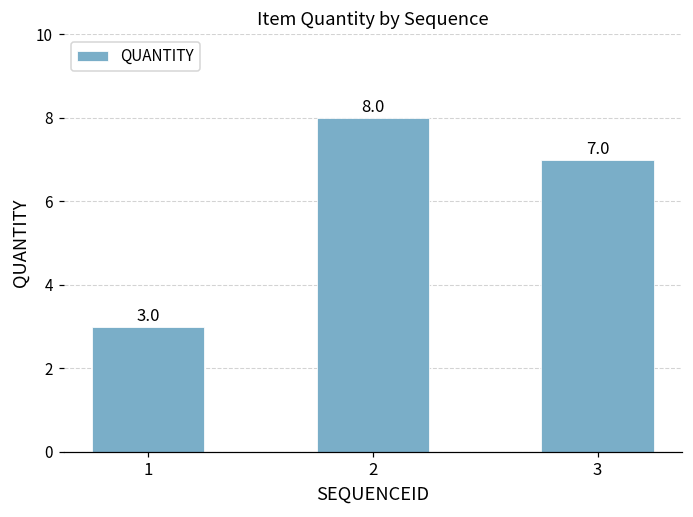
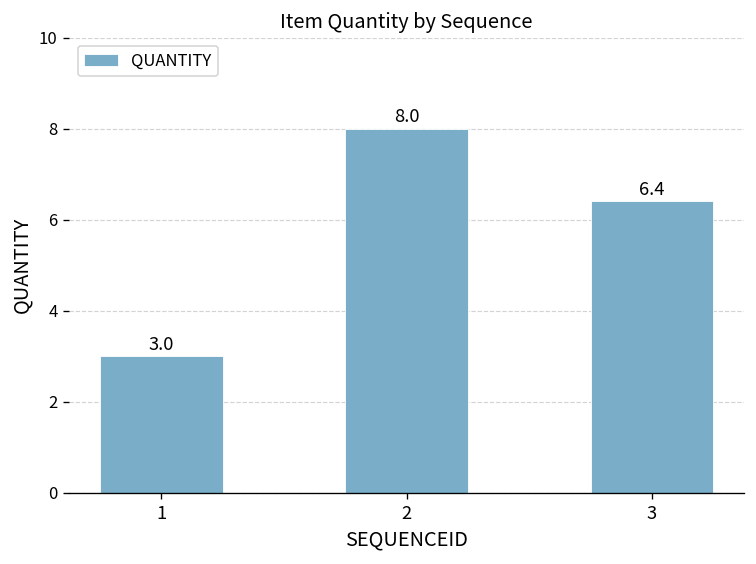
3: 7.0 -> 6.4
